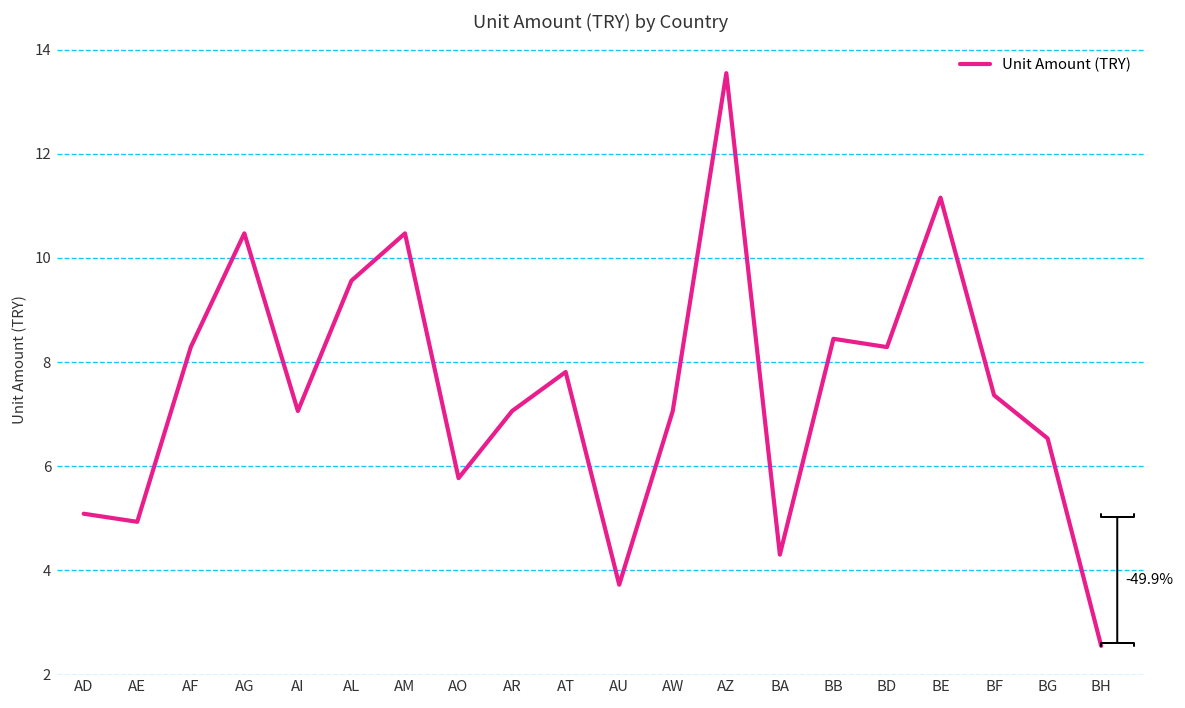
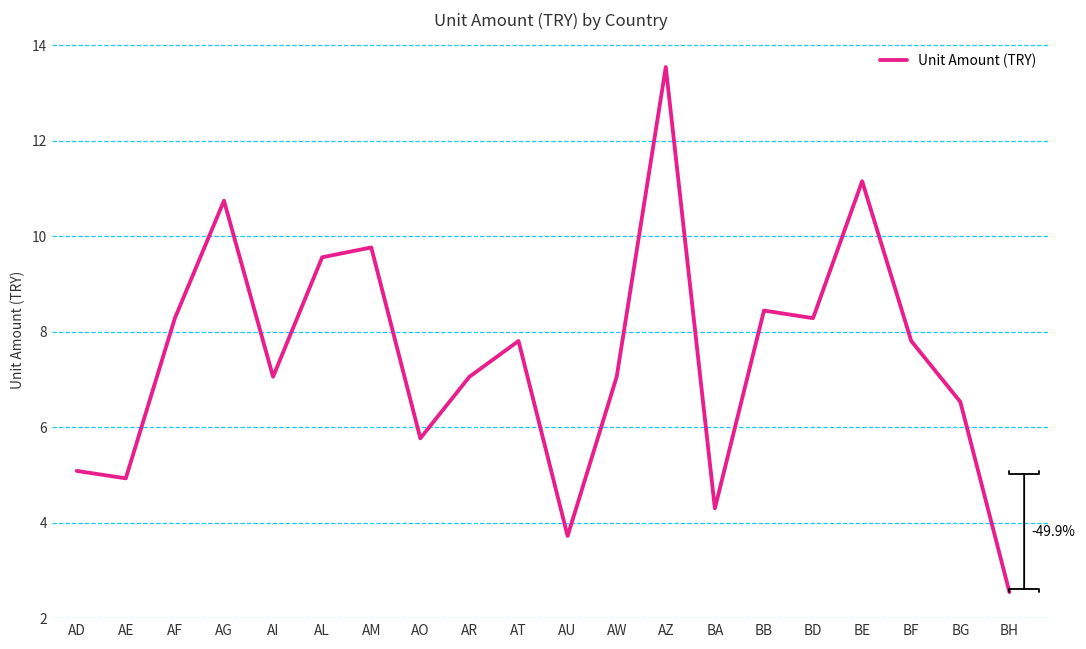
AG: 10.5 -> 10.7
AM: 10.5 -> 9.8
BF: 7.4 -> 7.8
